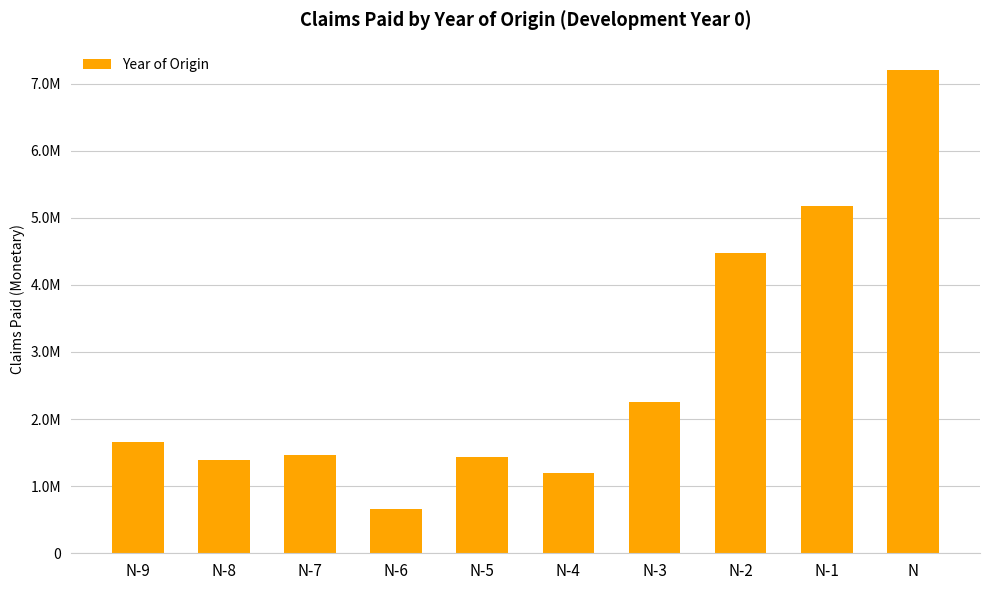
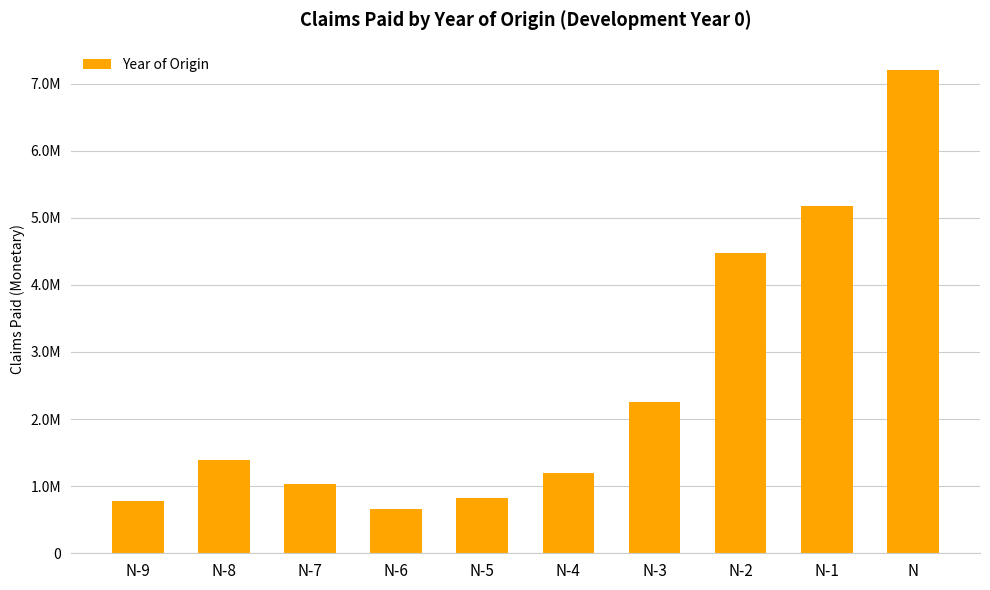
N-9: 1700000 -> 800000
N-7: 1500000 -> 1000000
N-5: 1400000 -> 800000
